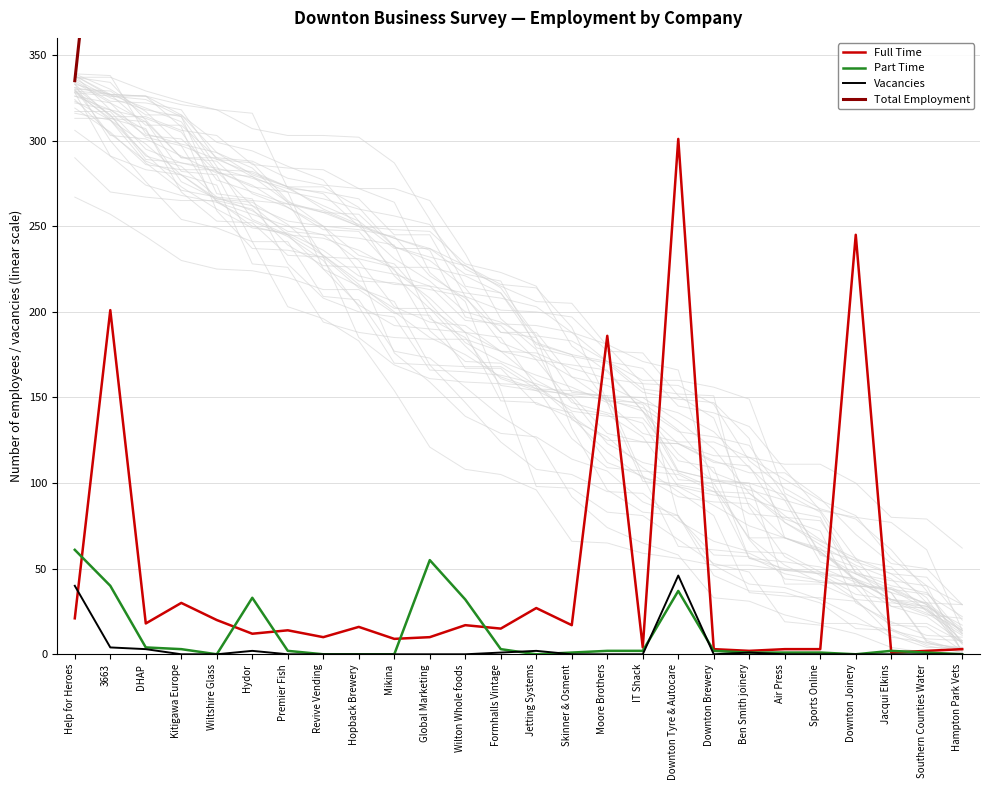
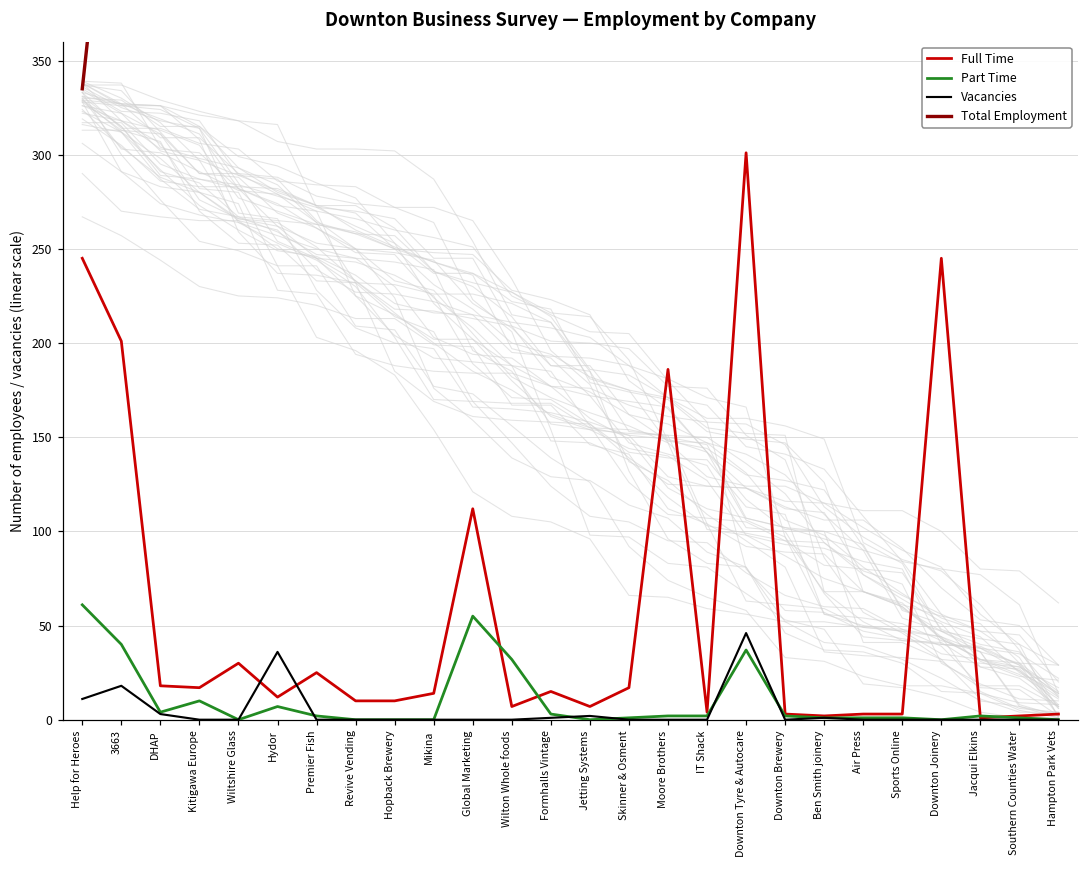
Full Time, Help for Heroes: 21 -> 245
Vacancies, Help for Heroes: 40 -> 11
Vacancies, 3663: 4 -> 18
Full Time, Kitigawa Europe: 30 -> 17
Part Time, Kitigawa Europe: 3 -> 10
Full Time, Wiltshire Glass: 20 -> 30
Part Time, Hydor: 33 -> 7
Vacancies, Hydor: 2 -> 36
Full Time, Premier Fish: 14 -> 25
Full Time, Hopback Brewery: 16 -> 10
Full Time, Mikina: 9 -> 14
Full Time, Global Marketing: 10 -> 112
Full Time, Wilton Whole foods: 17 -> 7
Full Time, Jetting Systems: 27 -> 7
